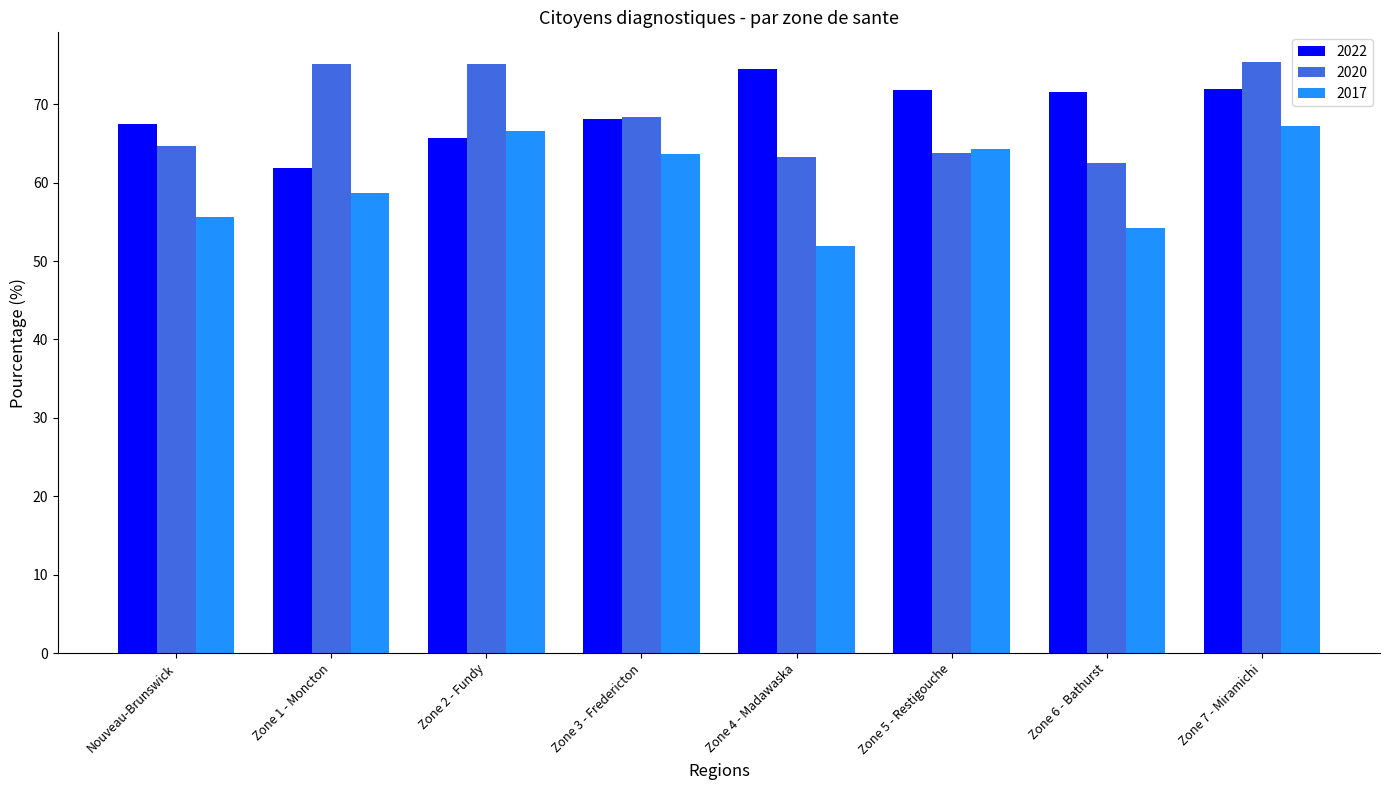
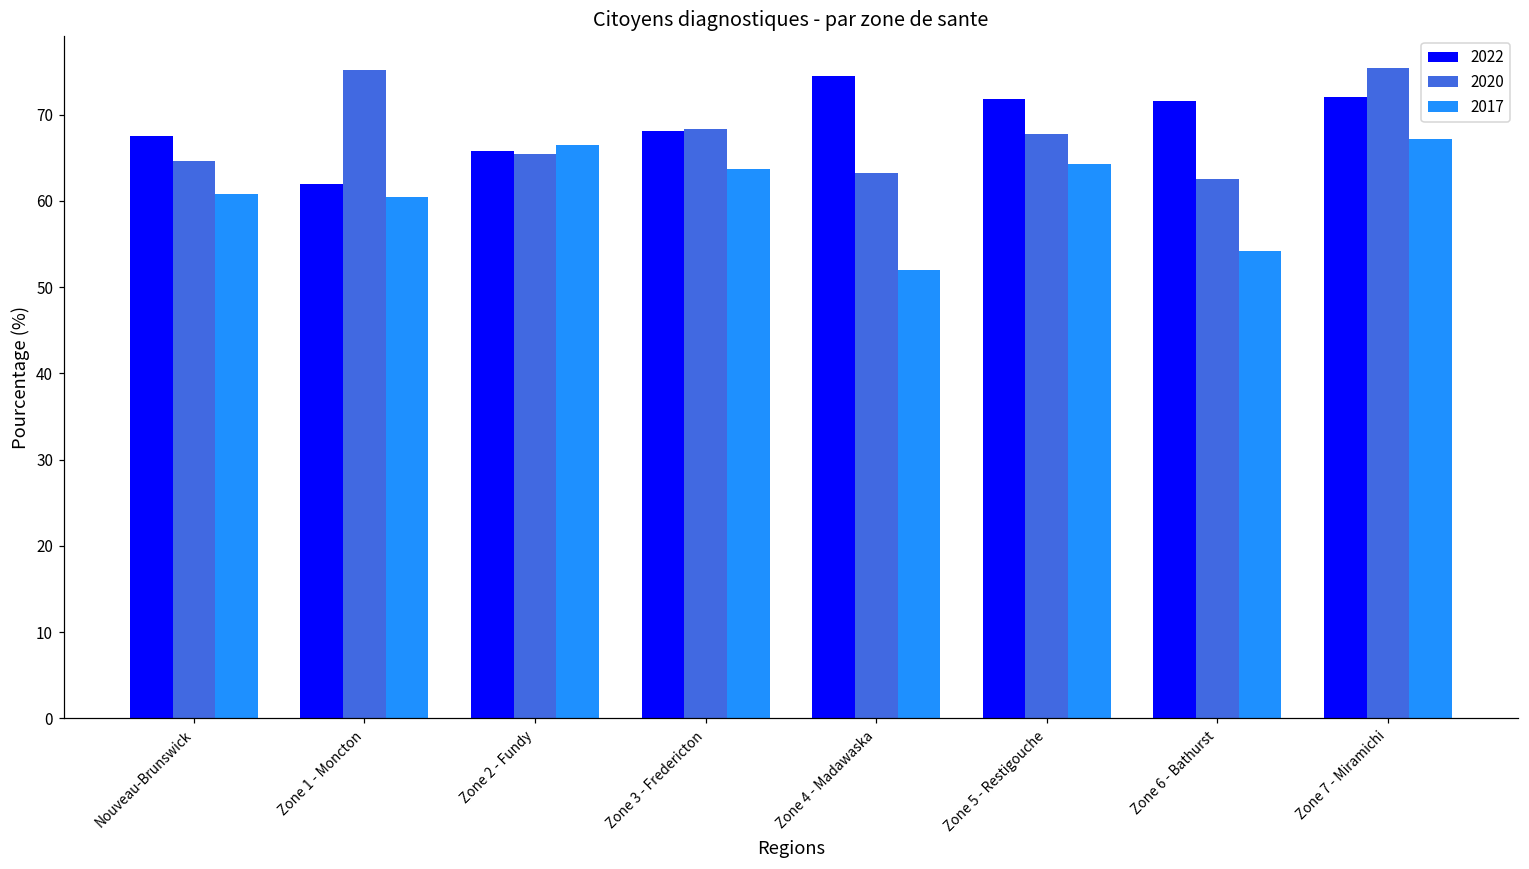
2017, Nouveau-Brunswick: 56 -> 61
2017, Zone 1 - Moncton: 59 -> 60
2020, Zone 2 - Fundy: 75 -> 65
2020, Zone 5 - Restigouche: 64 -> 68
